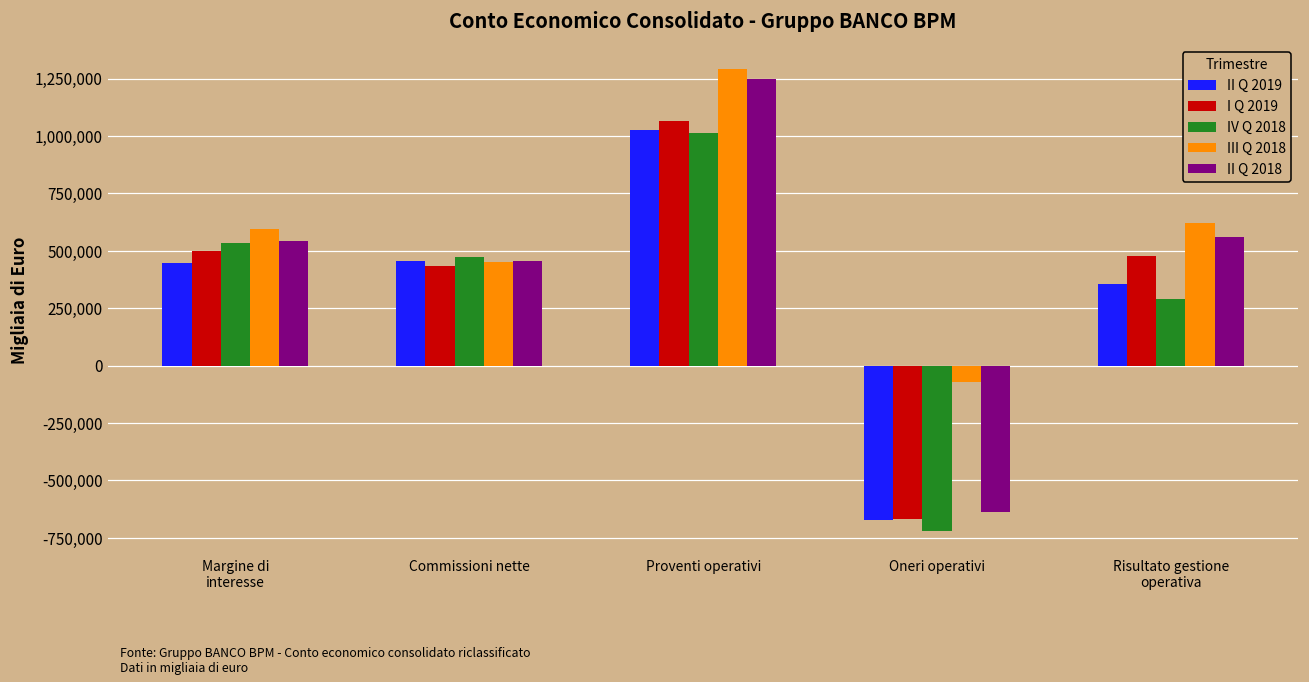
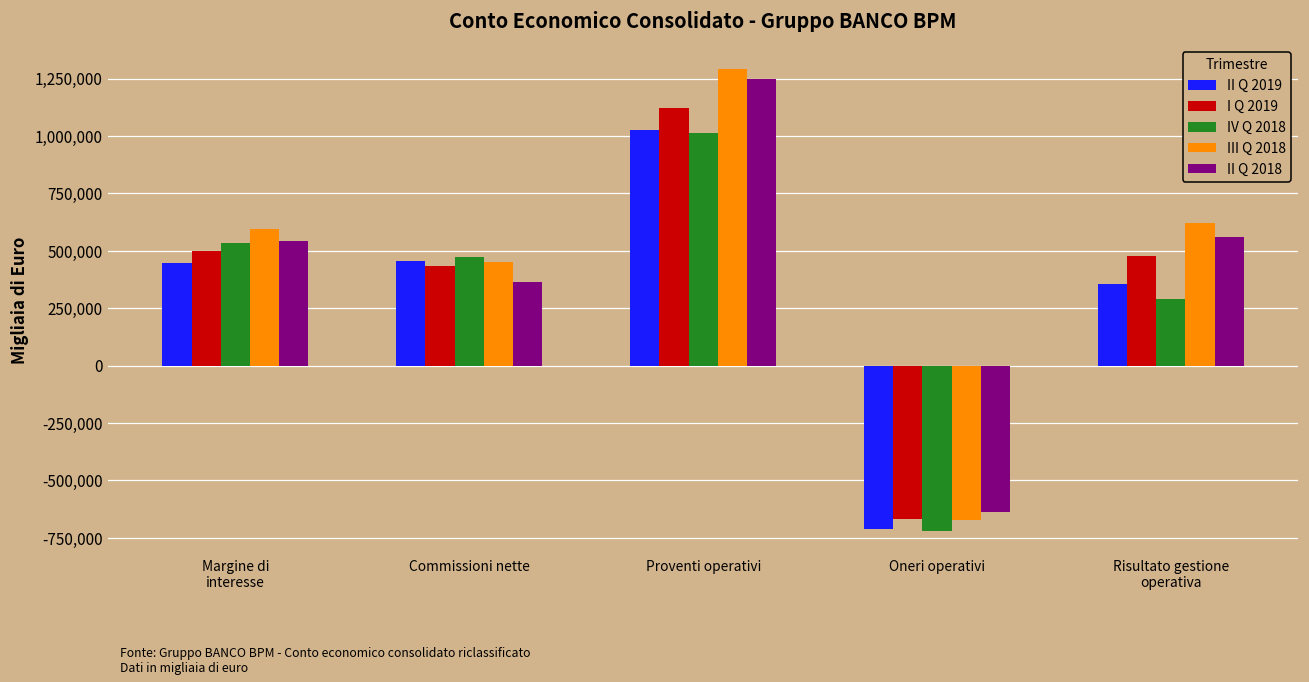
II Q 2018, Commissioni nette: 460,000 -> 360,000
I Q 2019, Proventi operativi: 1,070,000 -> 1,120,000
II Q 2019, Oneri operativi: -670,000 -> -710,000
III Q 2018, Oneri operativi: -70,000 -> -670,000
